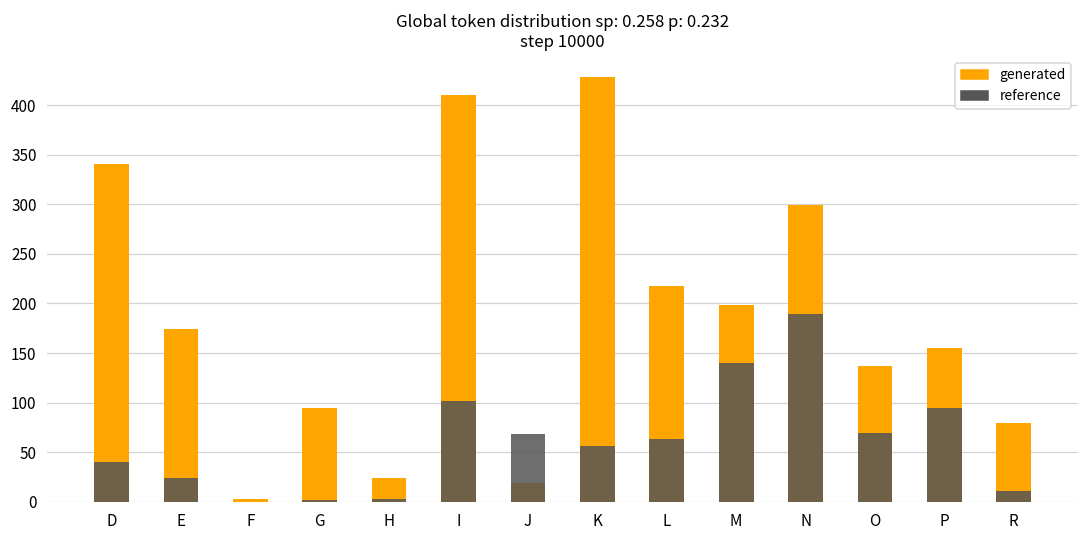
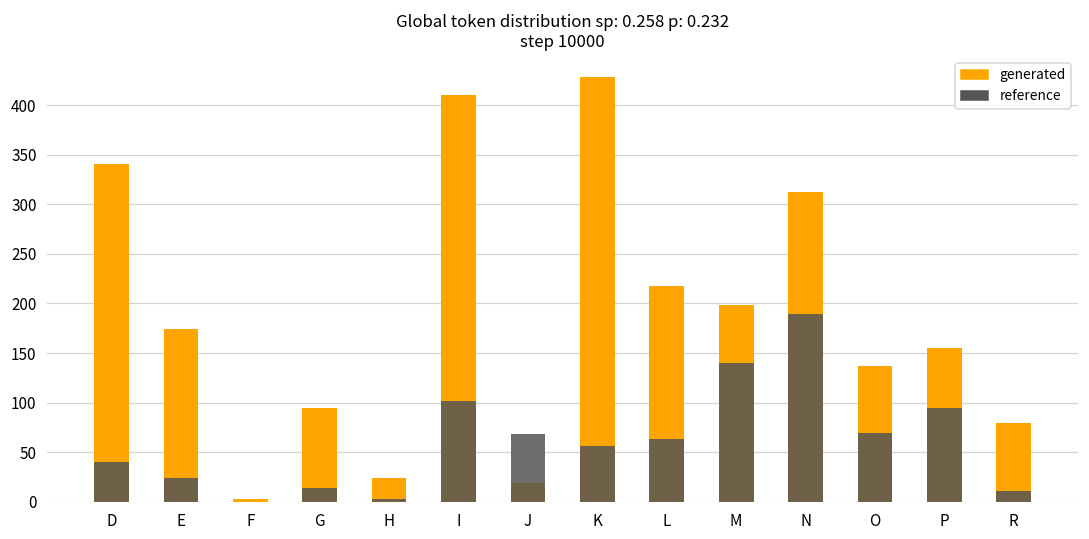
reference, G: 0 -> 10
generated, N: 300 -> 310
